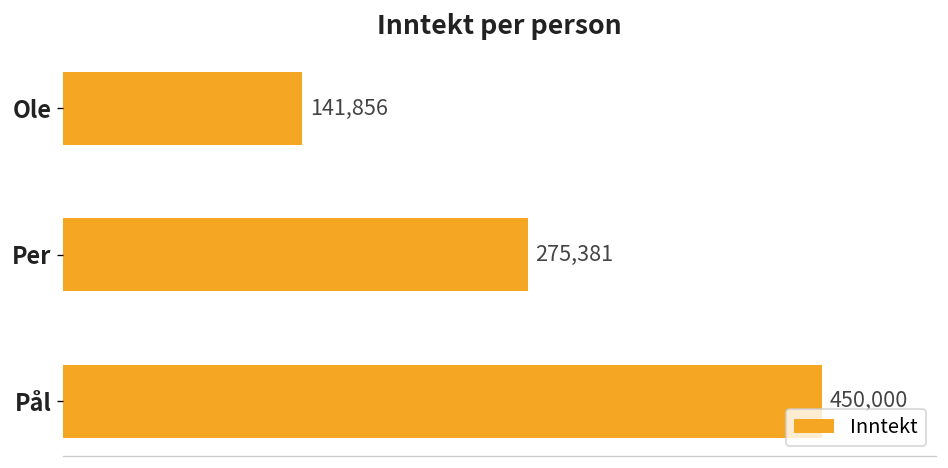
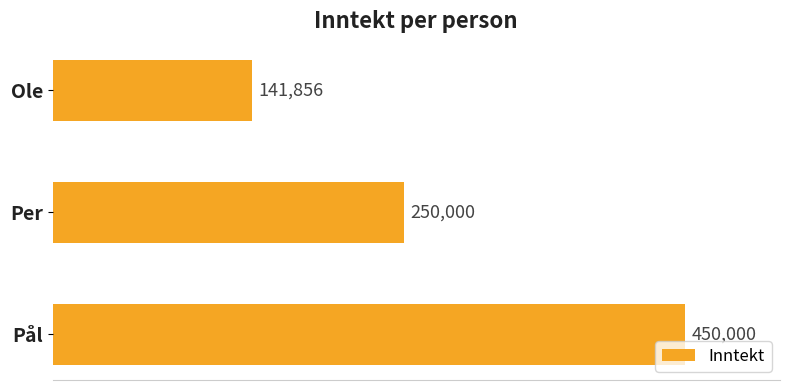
Per: 275,381 -> 250,000
